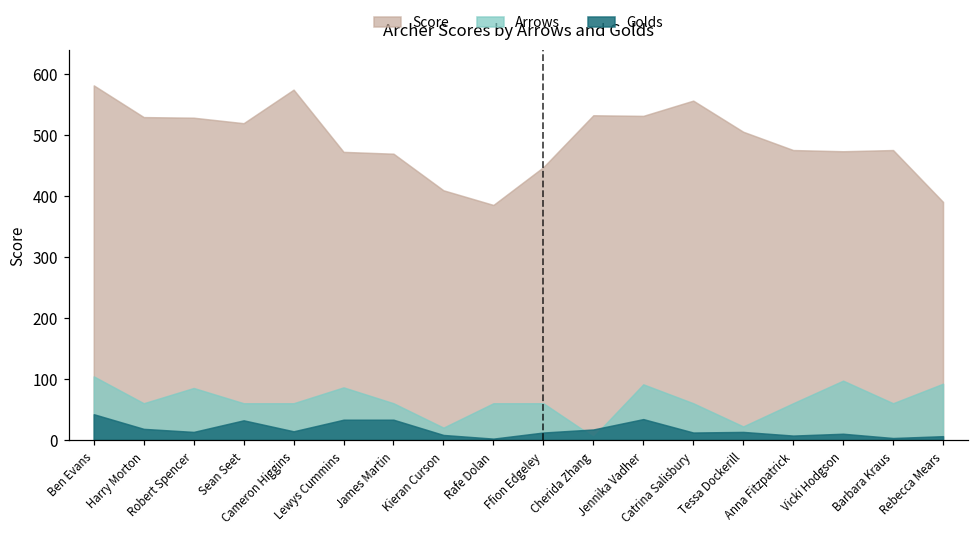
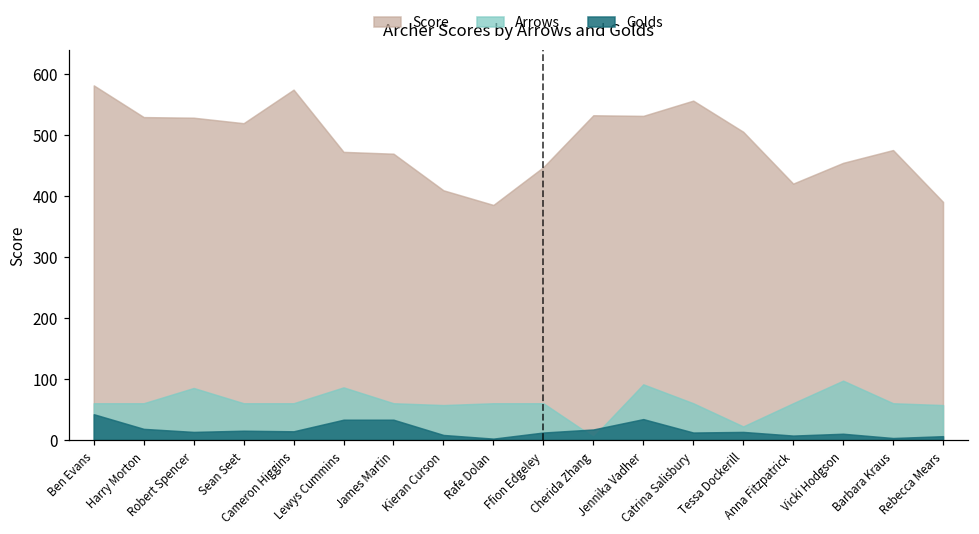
Arrows, Ben Evans: 100 -> 60
Golds, Sean Seet: 30 -> 20
Arrows, Kieran Curson: 20 -> 60
Score, Anna Fitzpatrick: 480 -> 420
Score, Vicki Hodgson: 470 -> 450
Arrows, Rebecca Mears: 90 -> 60
